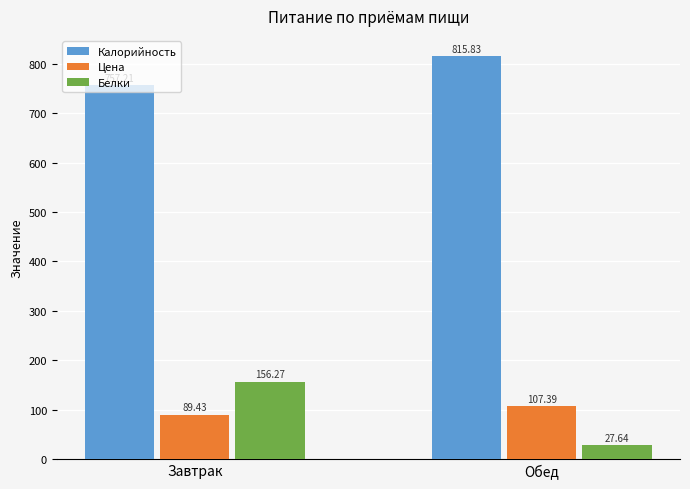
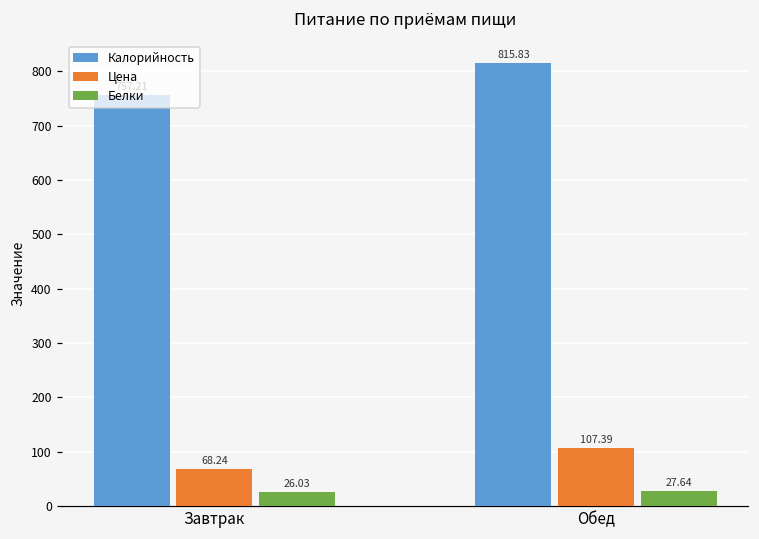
Цена, Завтрак: 89.43 -> 68.24
Белки, Завтрак: 156.27 -> 26.03
